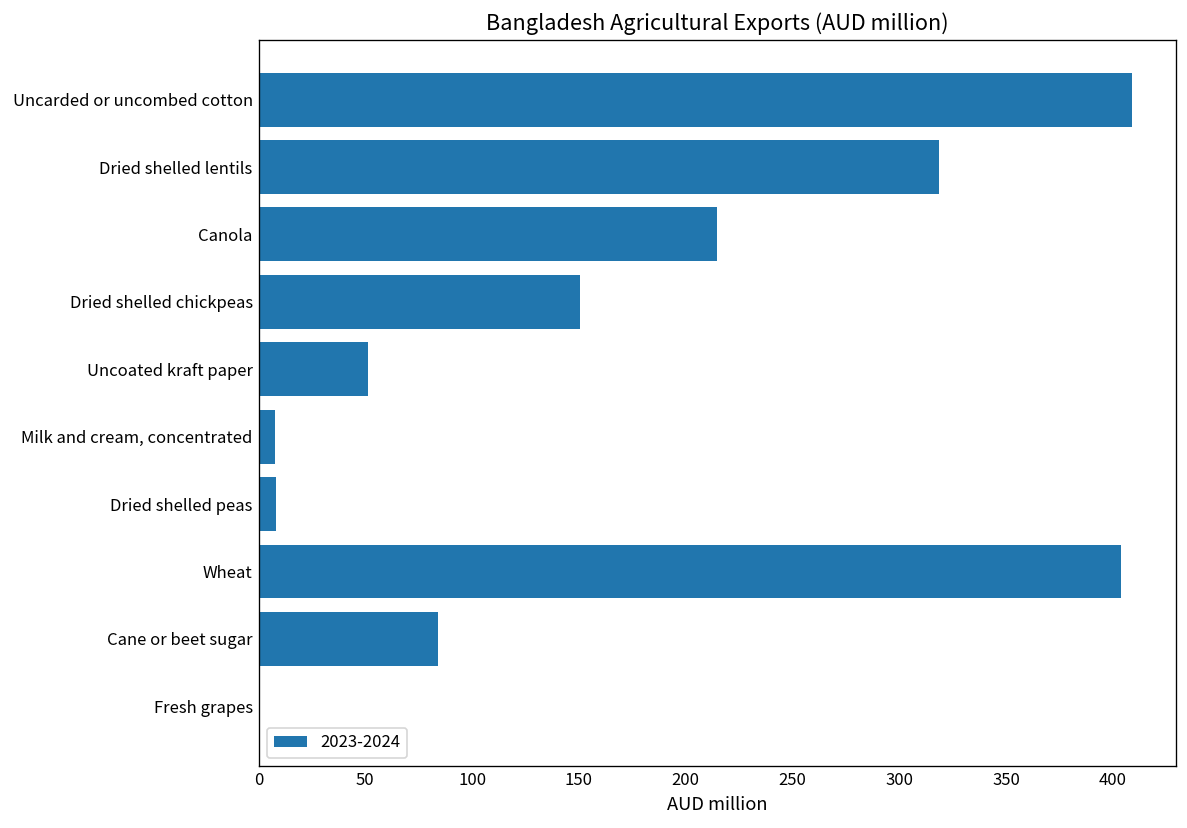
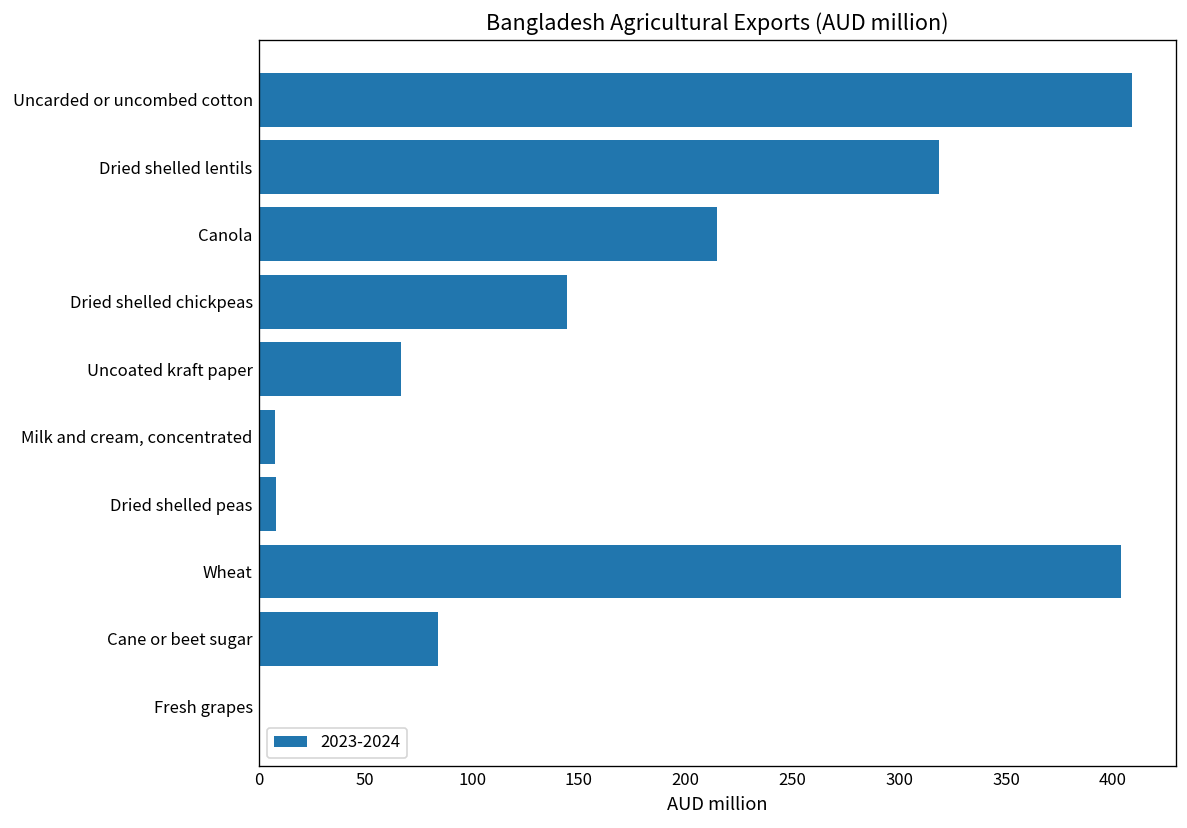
Dried shelled chickpeas: 150 -> 145
Uncoated kraft paper: 51 -> 67
